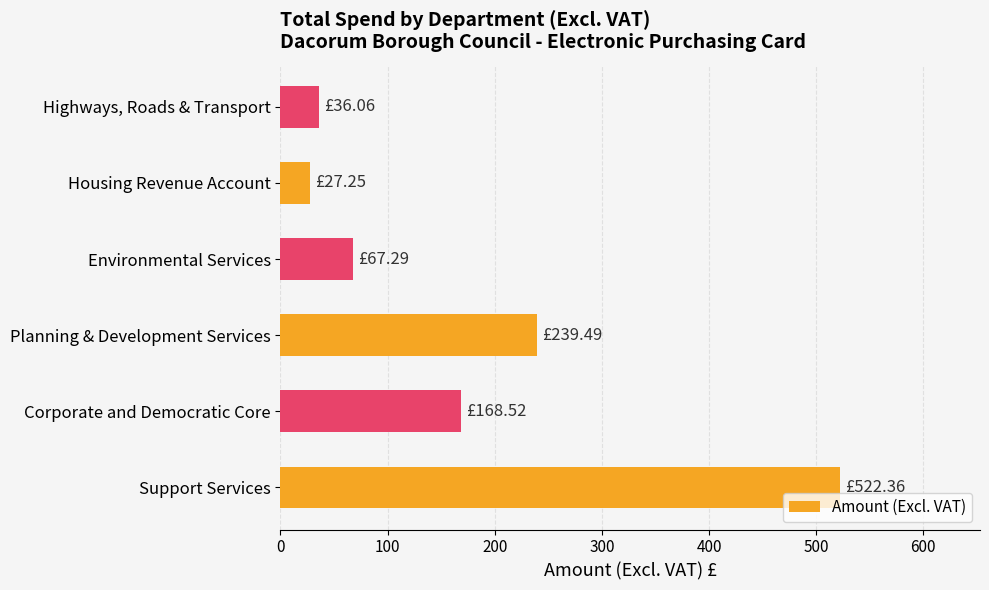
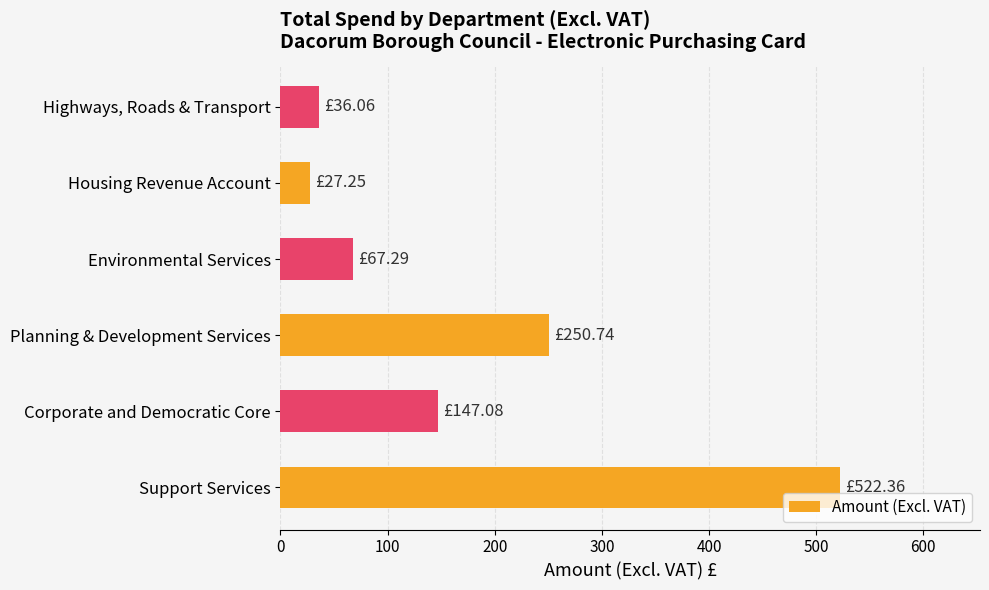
Planning & Development Services: £239.49 -> £250.74
Corporate and Democratic Core: £168.52 -> £147.08
